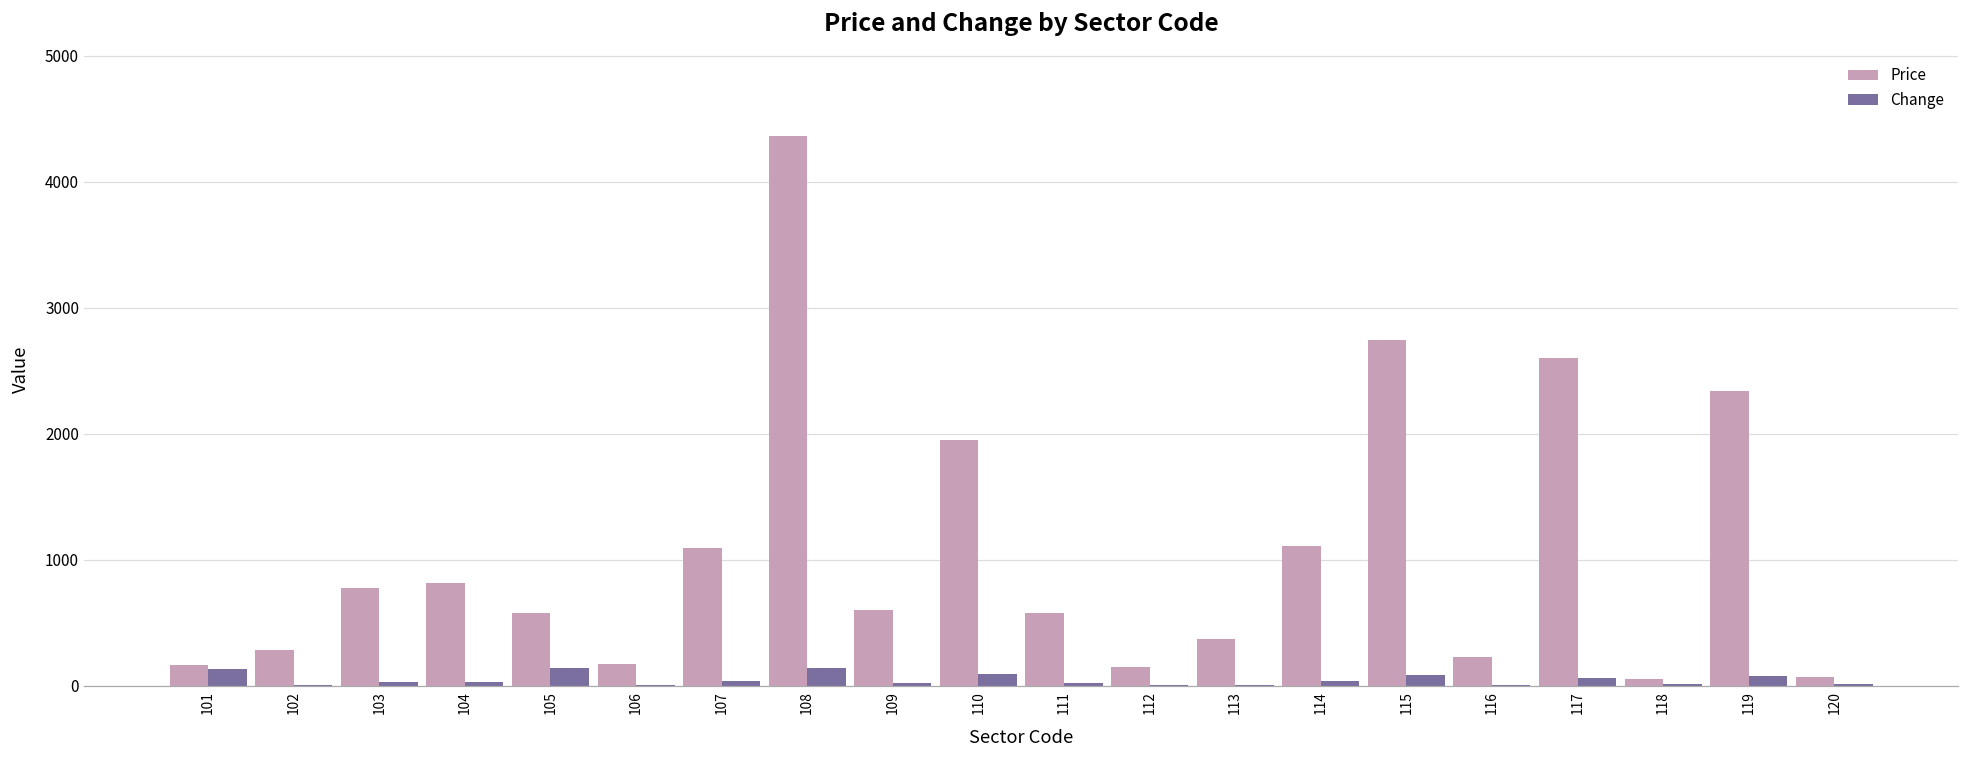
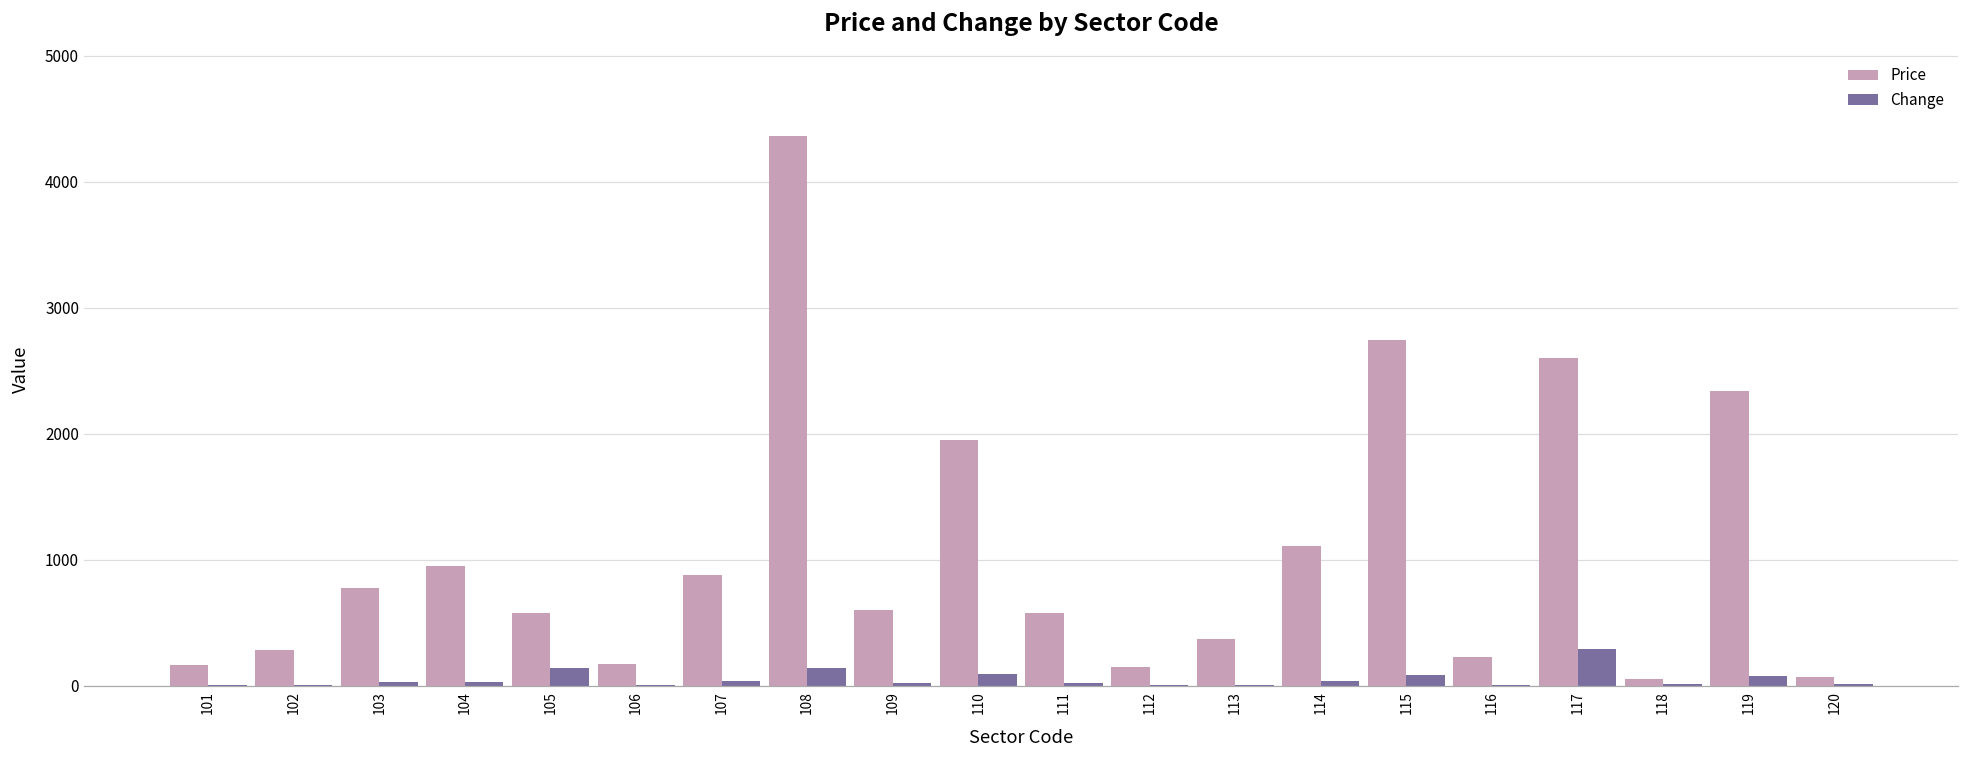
Change, 101: 130 -> 10
Price, 104: 820 -> 950
Price, 107: 1090 -> 880
Change, 117: 60 -> 290
